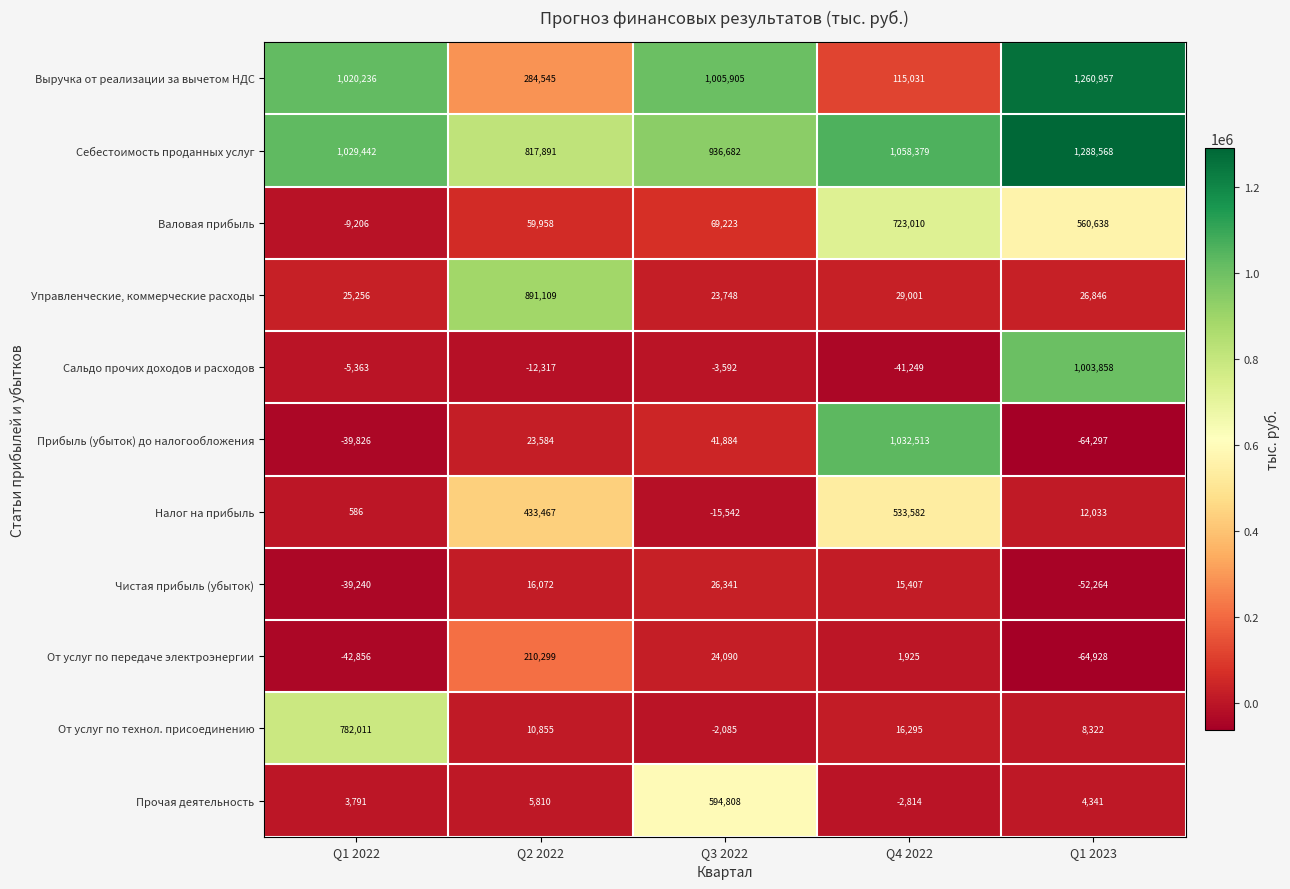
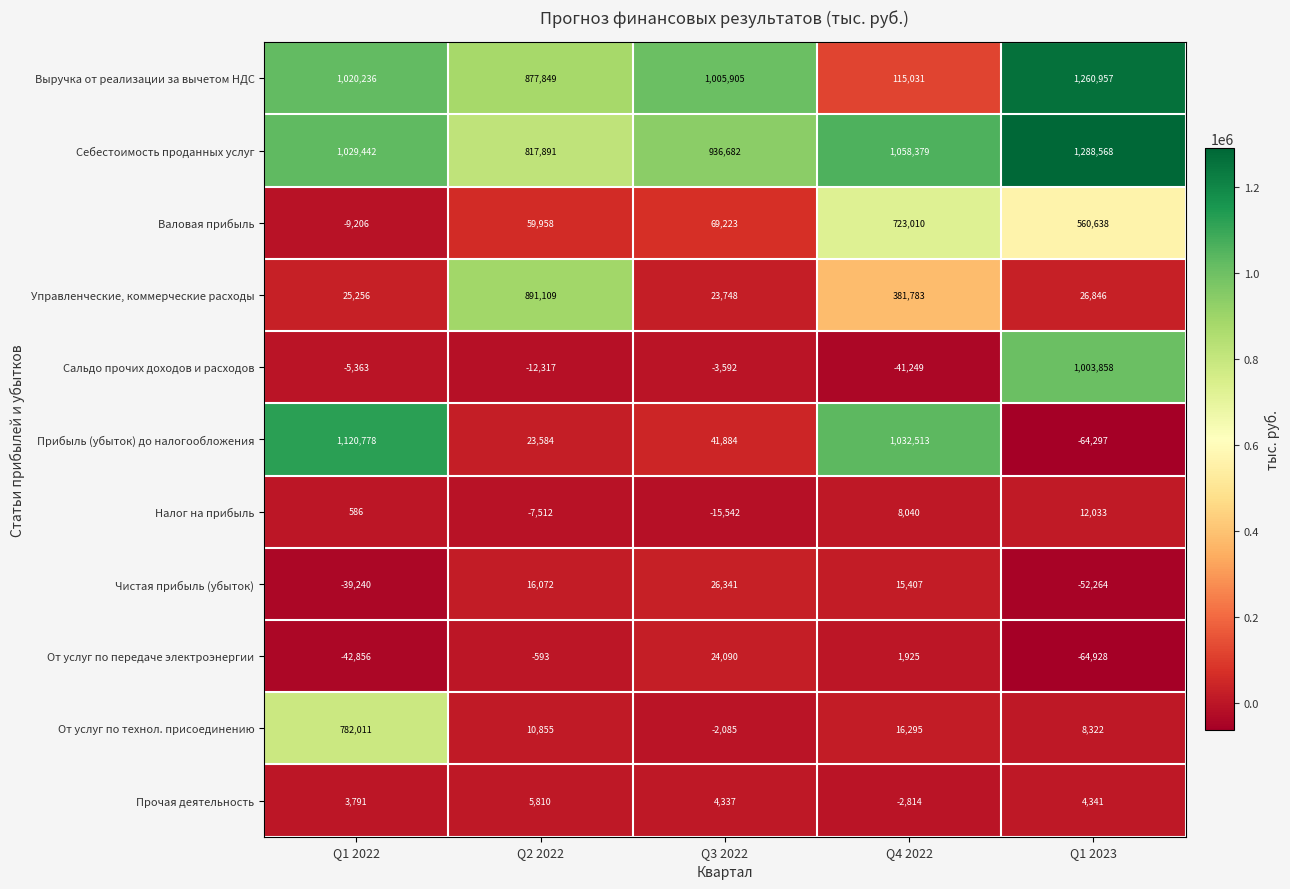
Выручка от реализации за вычетом НДС, Q2 2022: 284,545 -> 877,849
Управленческие, коммерческие расходы, Q4 2022: 29,001 -> 381,783
Прибыль (убыток) до налогообложения, Q1 2022: -39,826 -> 1,120,778
Налог на прибыль, Q2 2022: 433,467 -> -7,512
Налог на прибыль, Q4 2022: 533,582 -> 8,040
От услуг по передаче электроэнергии, Q2 2022: 210,299 -> -593
Прочая деятельность, Q3 2022: 594,808 -> 4,337
